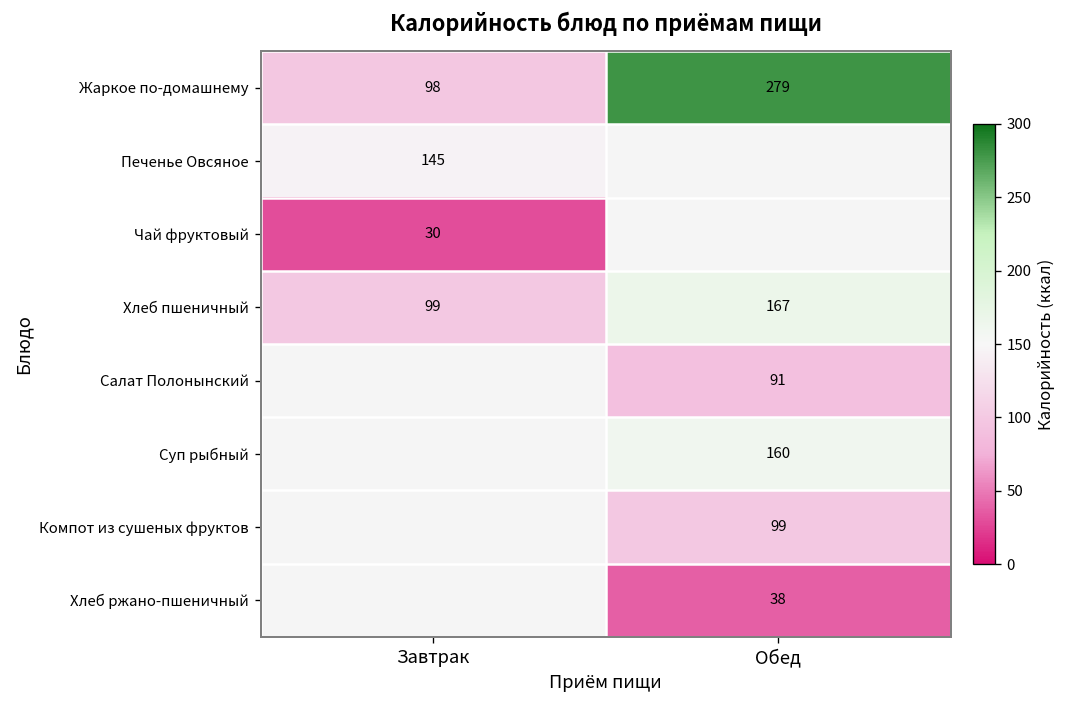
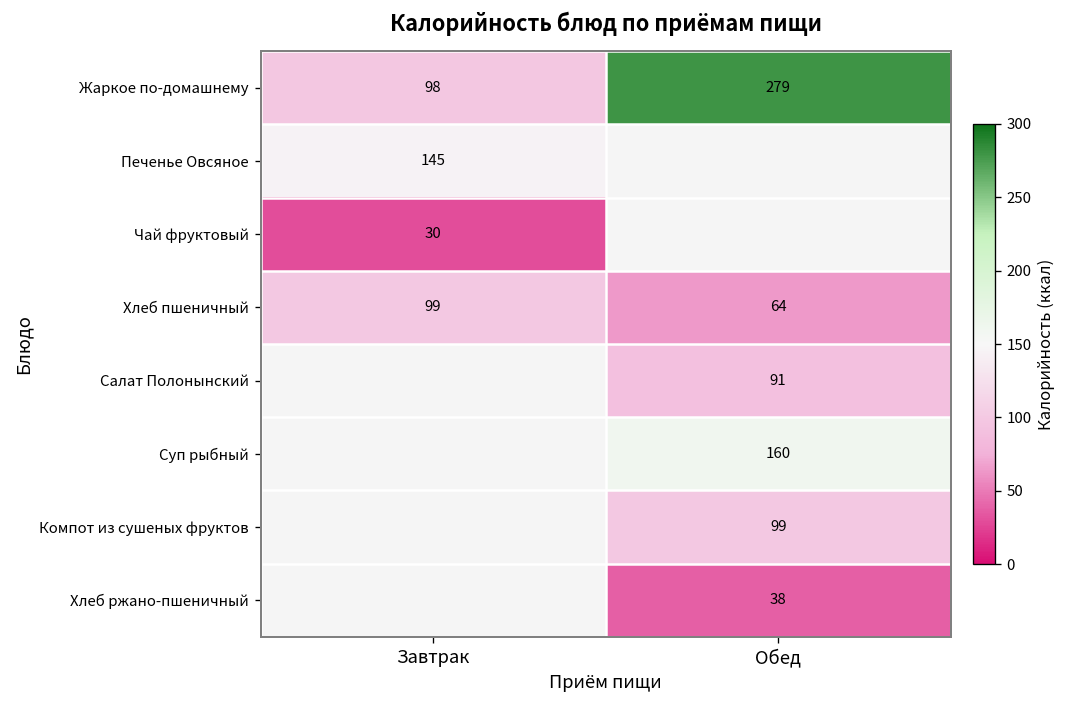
Хлеб пшеничный, Обед: 167 -> 64
